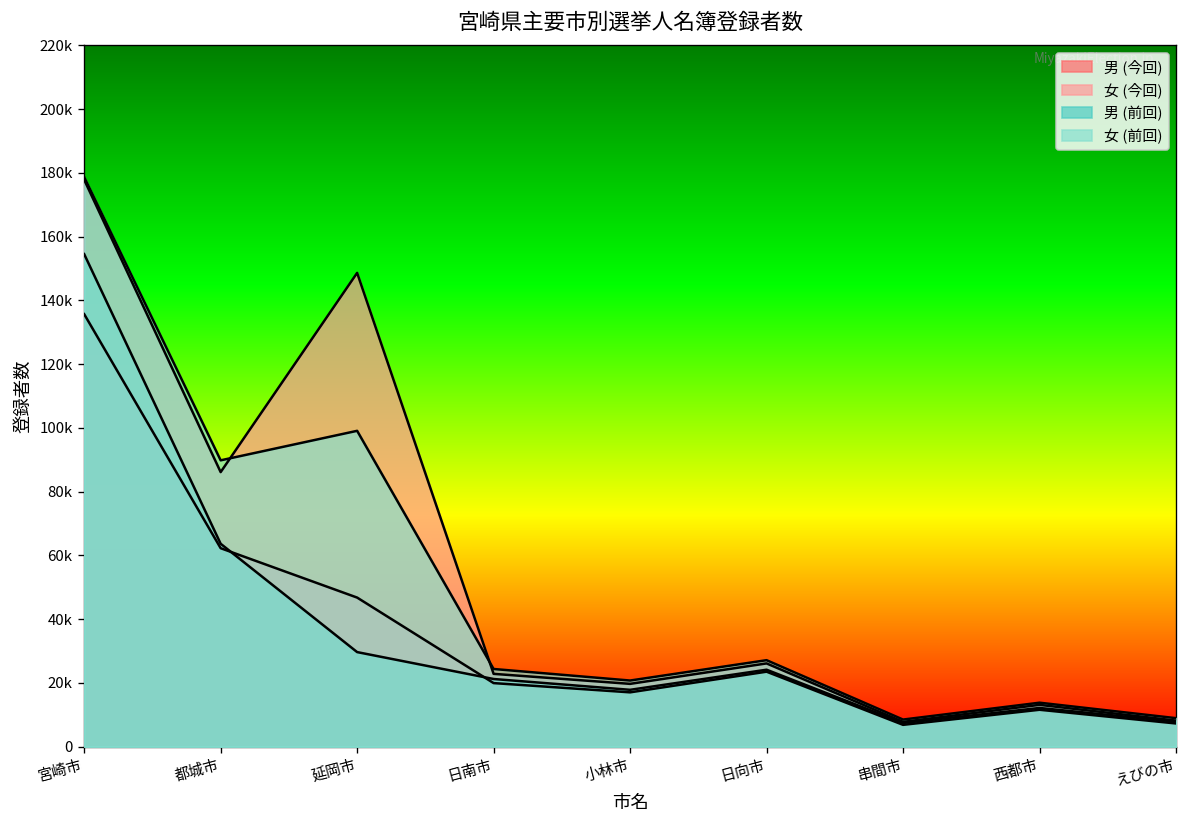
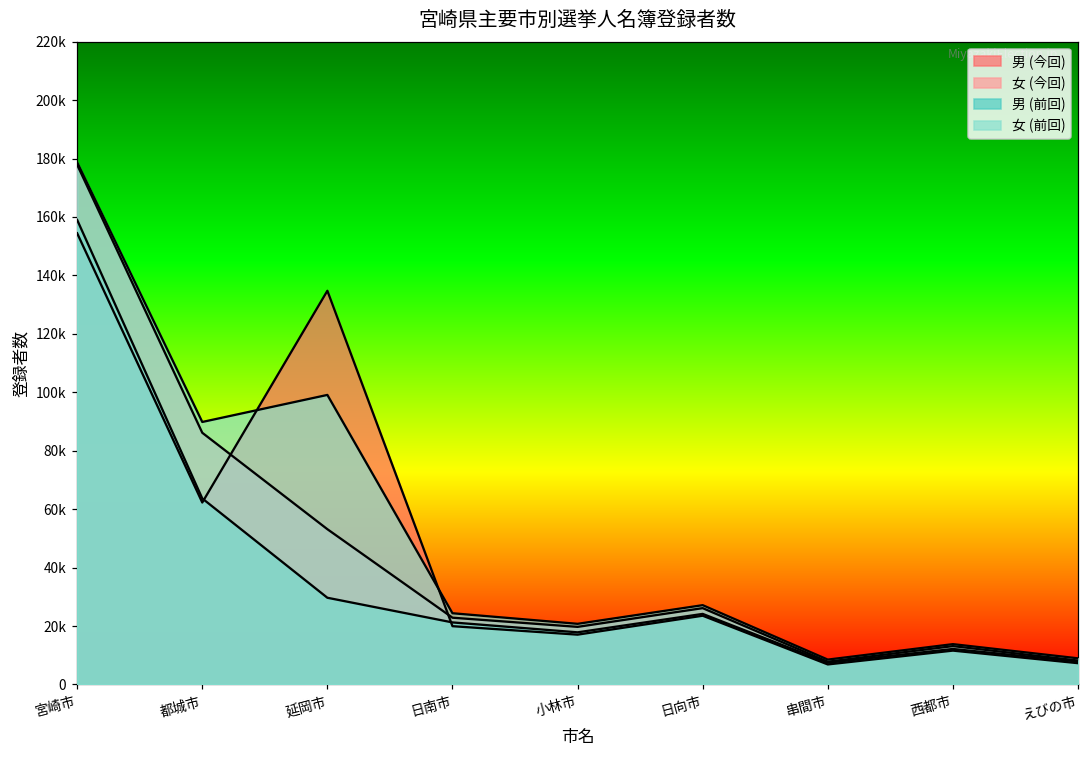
男 (今回), 宮崎市: 136000 -> 154000
男 (前回), 宮崎市: 155000 -> 159000
男 (今回), 延岡市: 47000 -> 135000
女 (今回), 延岡市: 149000 -> 53000
